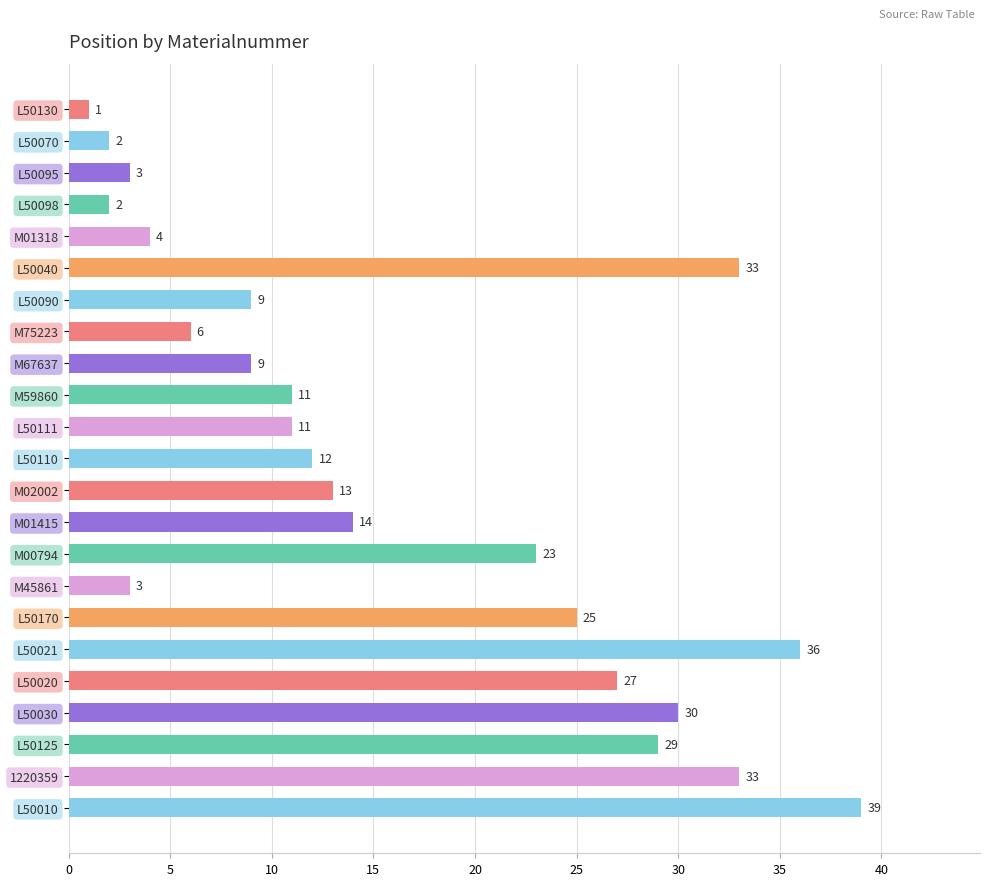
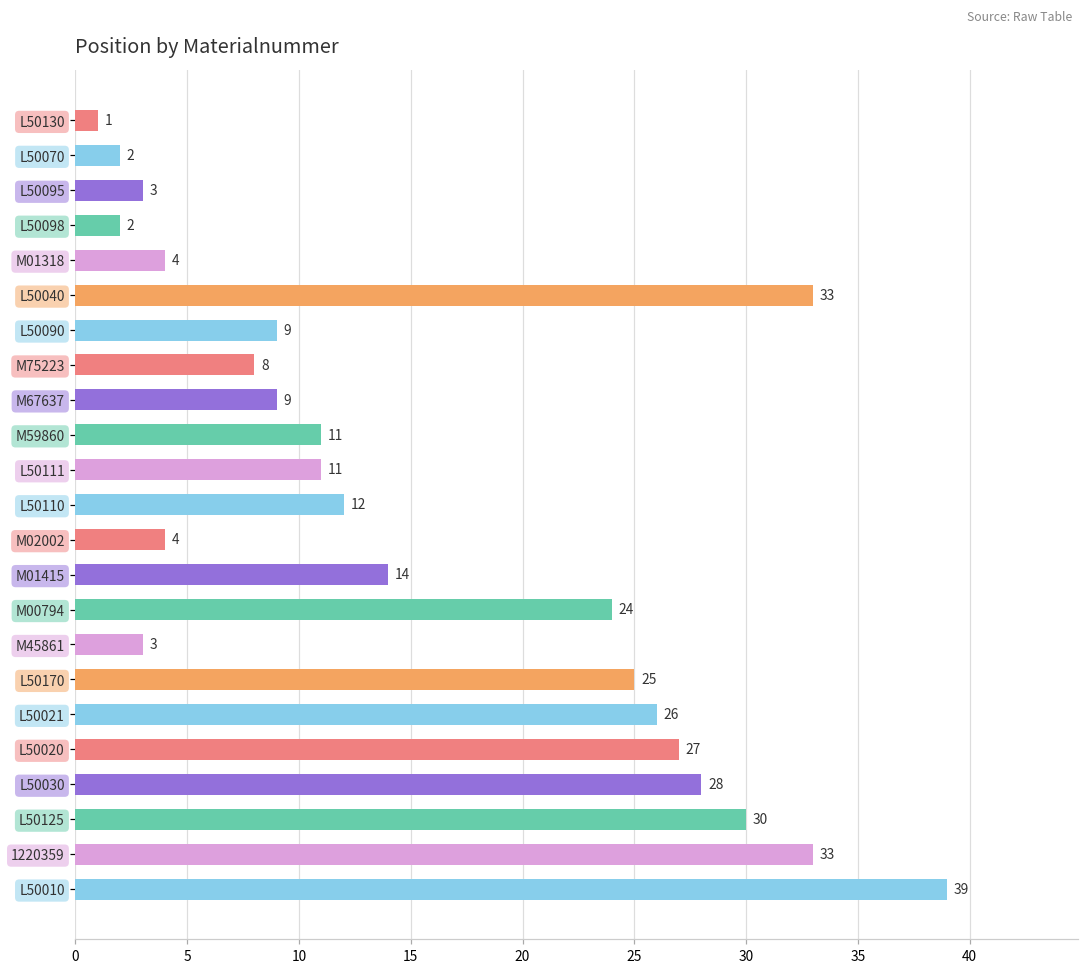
M75223: 6 -> 8
M02002: 13 -> 4
M00794: 23 -> 24
L50021: 36 -> 26
L50030: 30 -> 28
L50125: 29 -> 30
